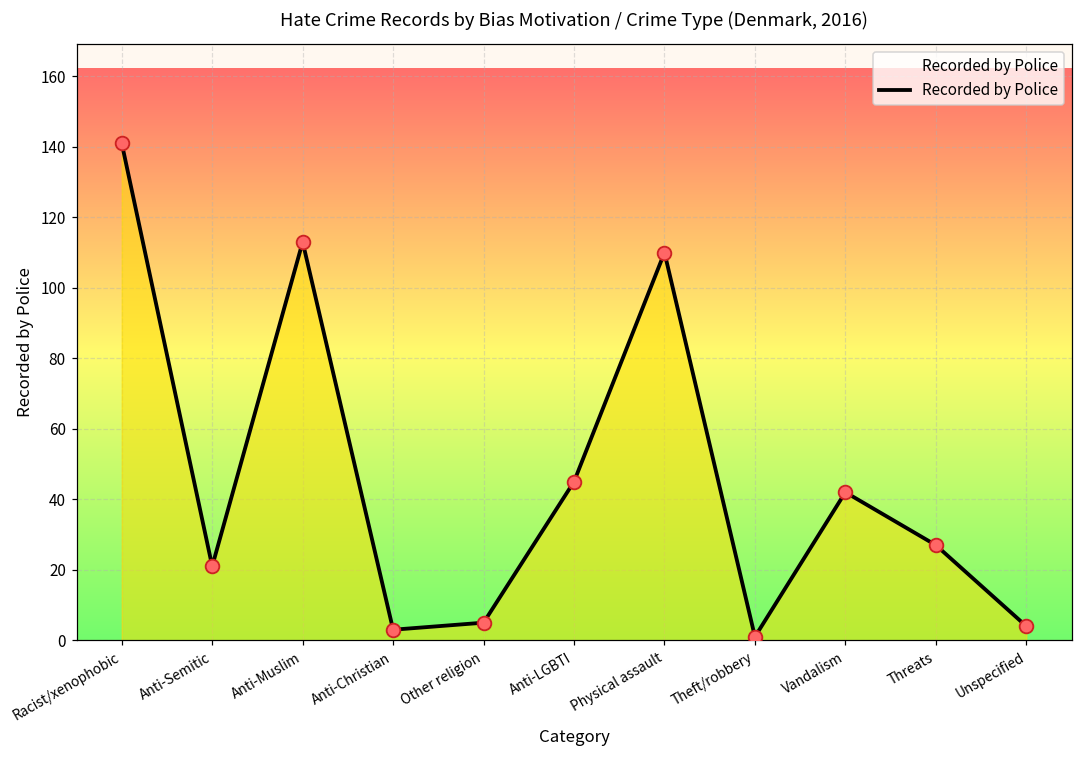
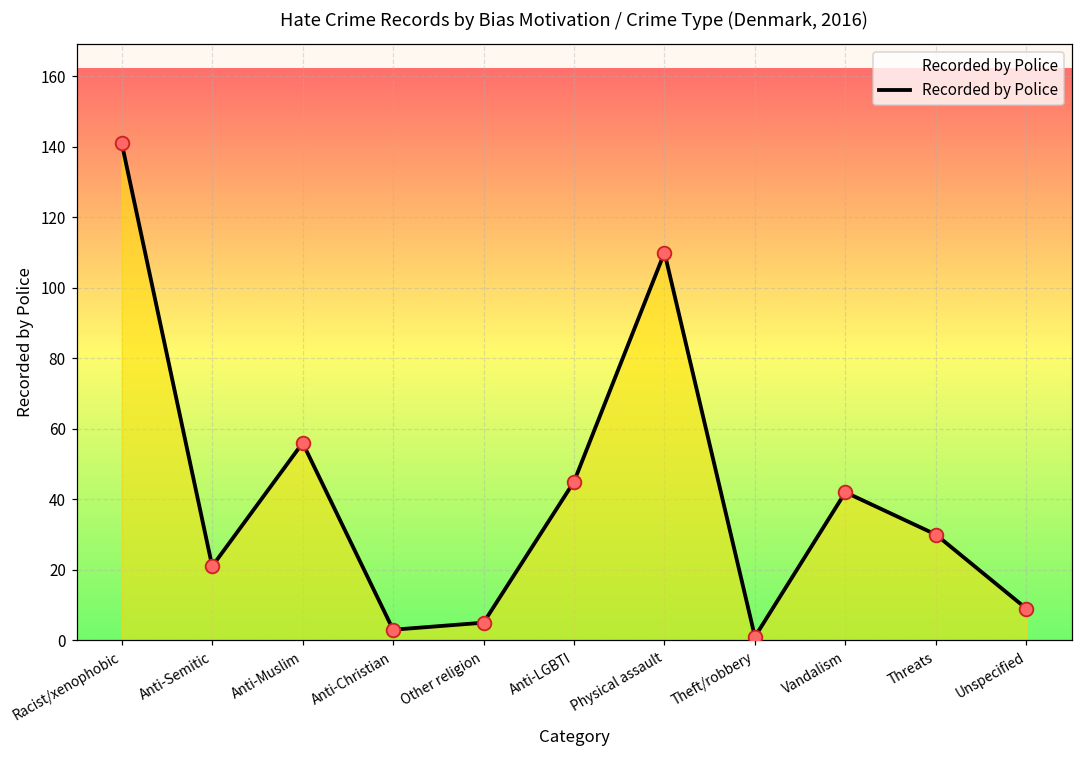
Anti-Muslim: 113 -> 56
Threats: 27 -> 30
Unspecified: 4 -> 9
